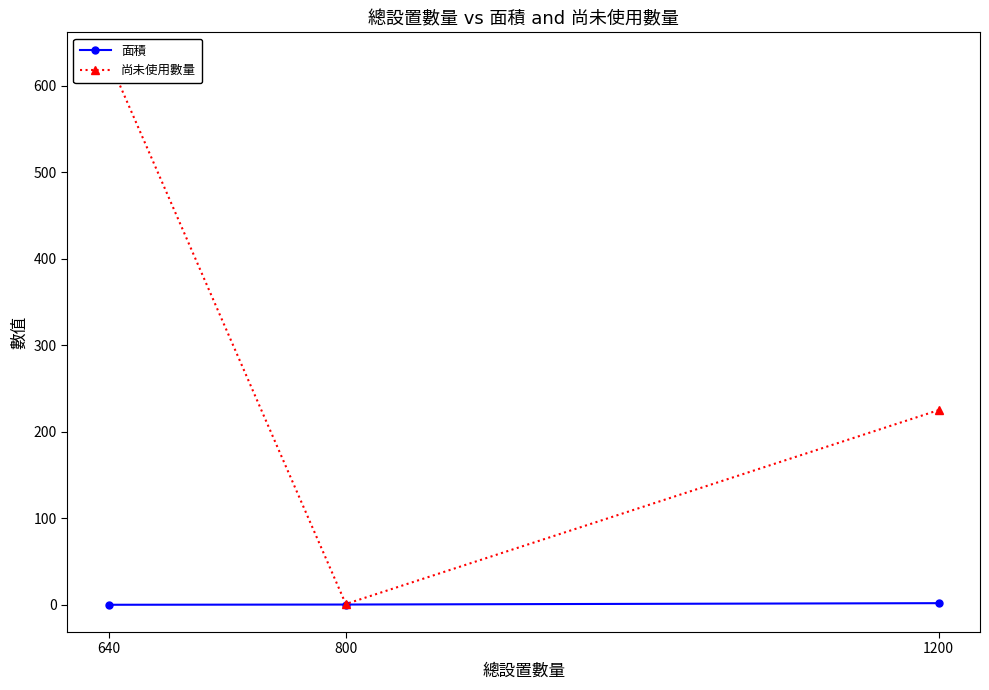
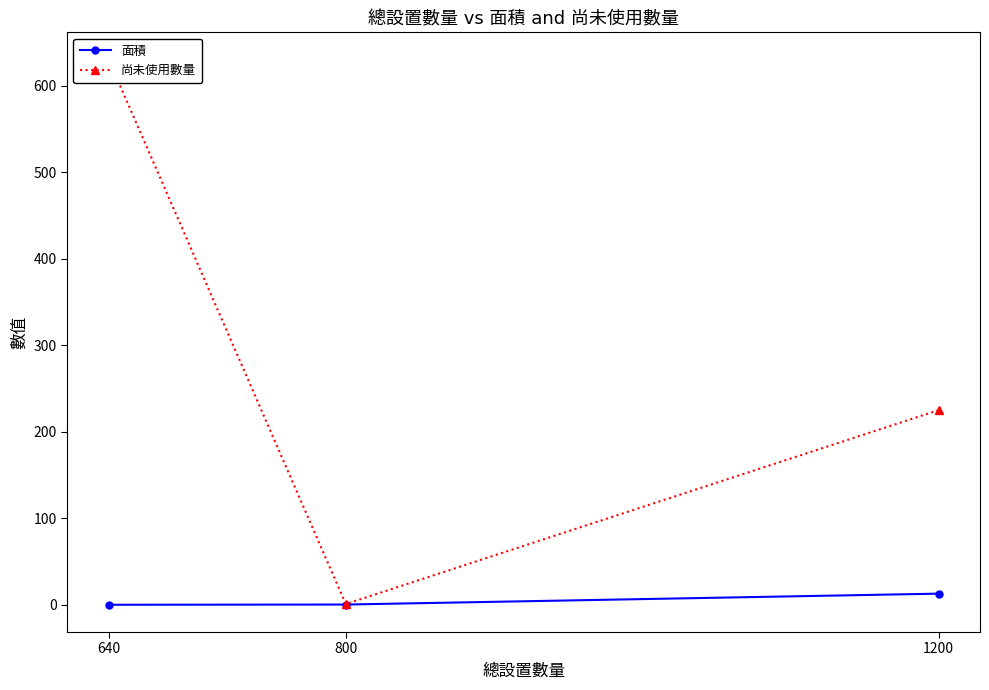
面積, 1200: 0 -> 10
